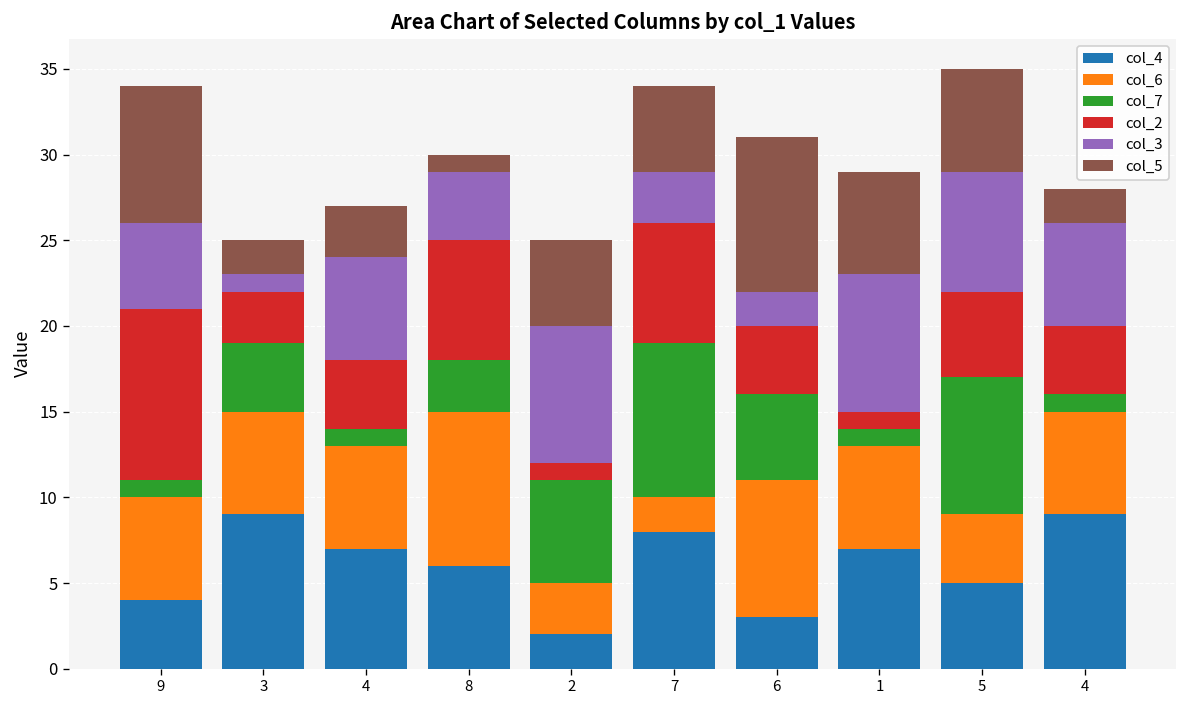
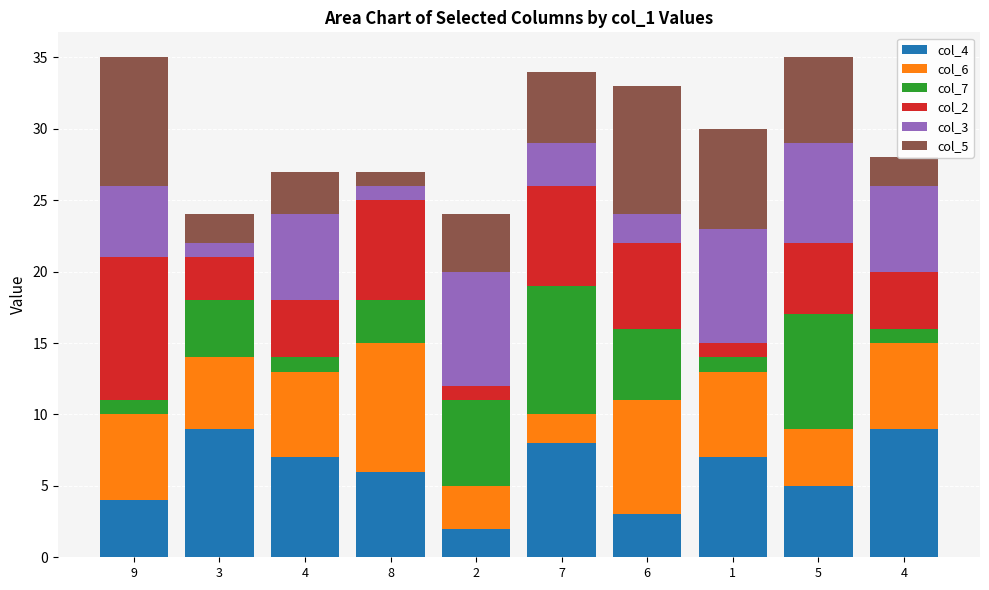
col_5, 9: 8 -> 9
col_6, 3: 6 -> 5
col_3, 8: 4 -> 1
col_5, 2: 5 -> 4
col_2, 6: 4 -> 6
col_5, 1: 6 -> 7
